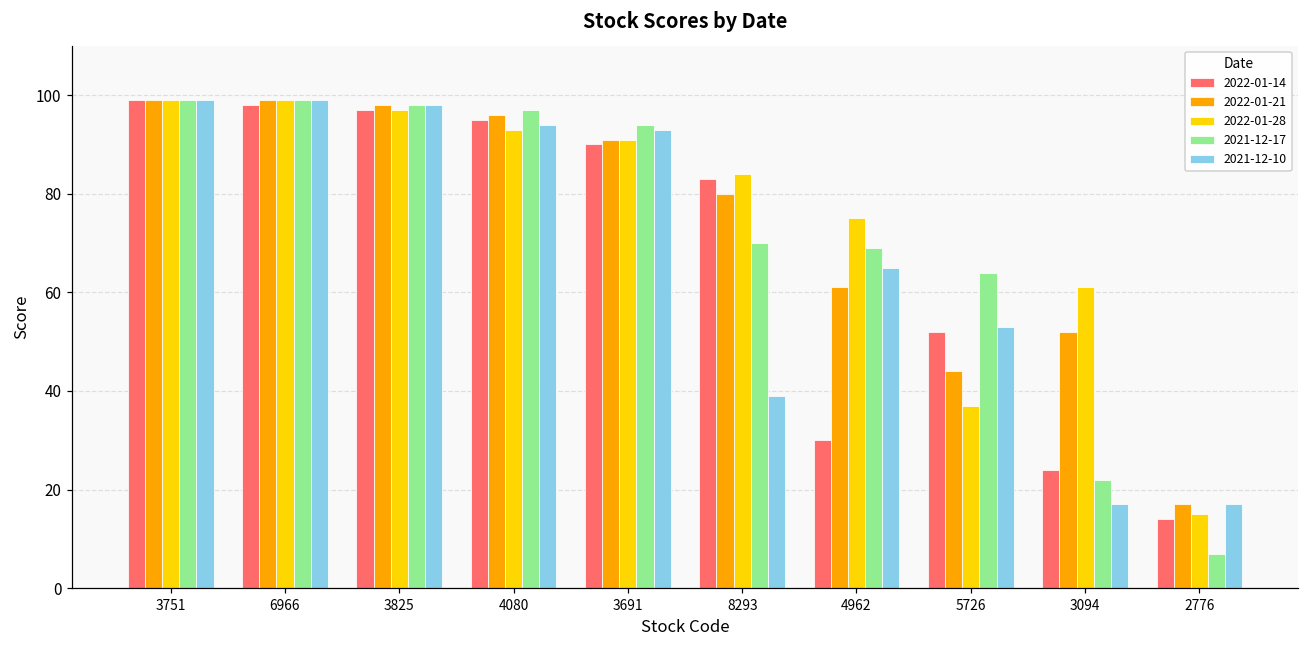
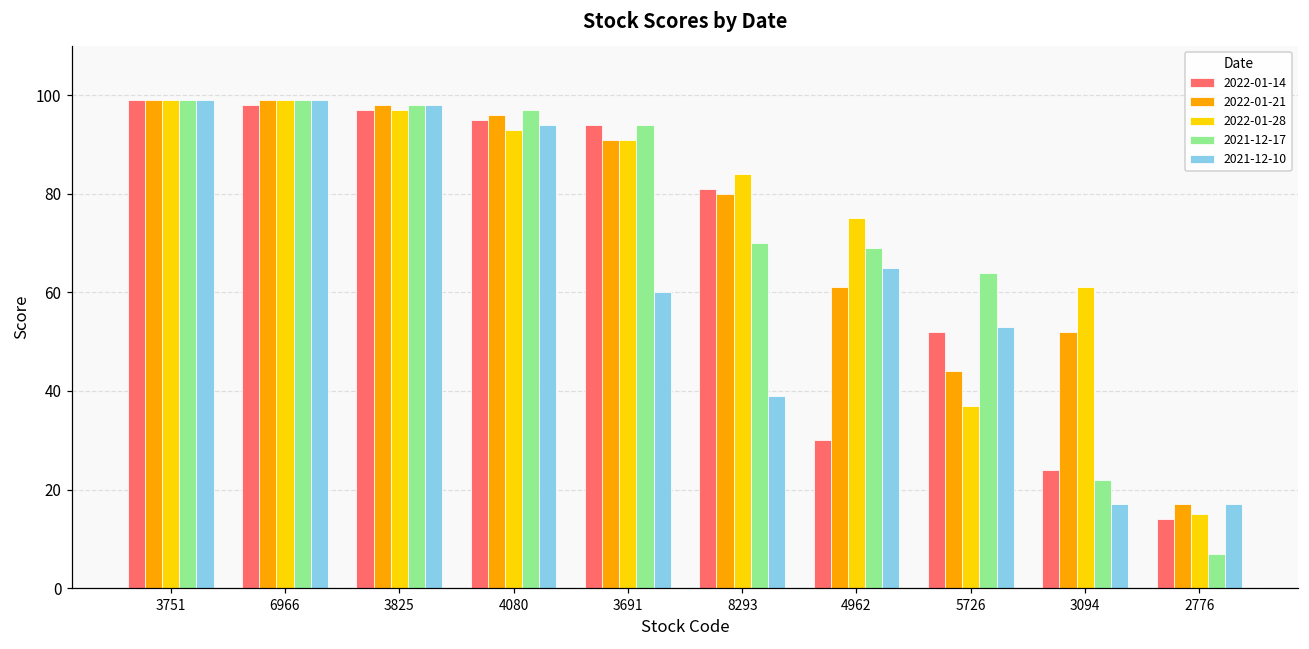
2022-01-14, 3691: 90 -> 94
2021-12-10, 3691: 93 -> 60
2022-01-14, 8293: 83 -> 81
